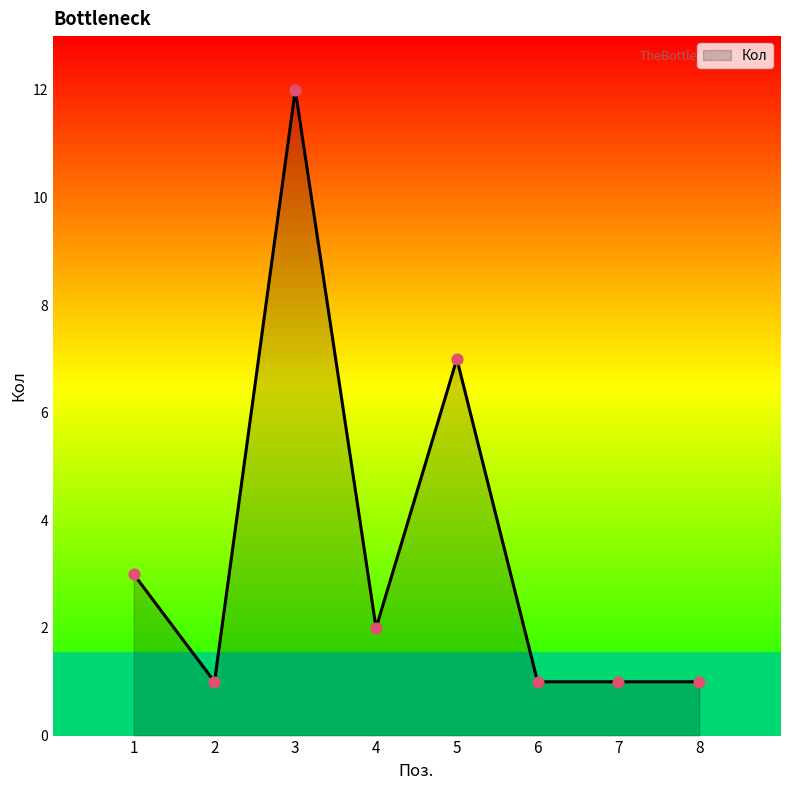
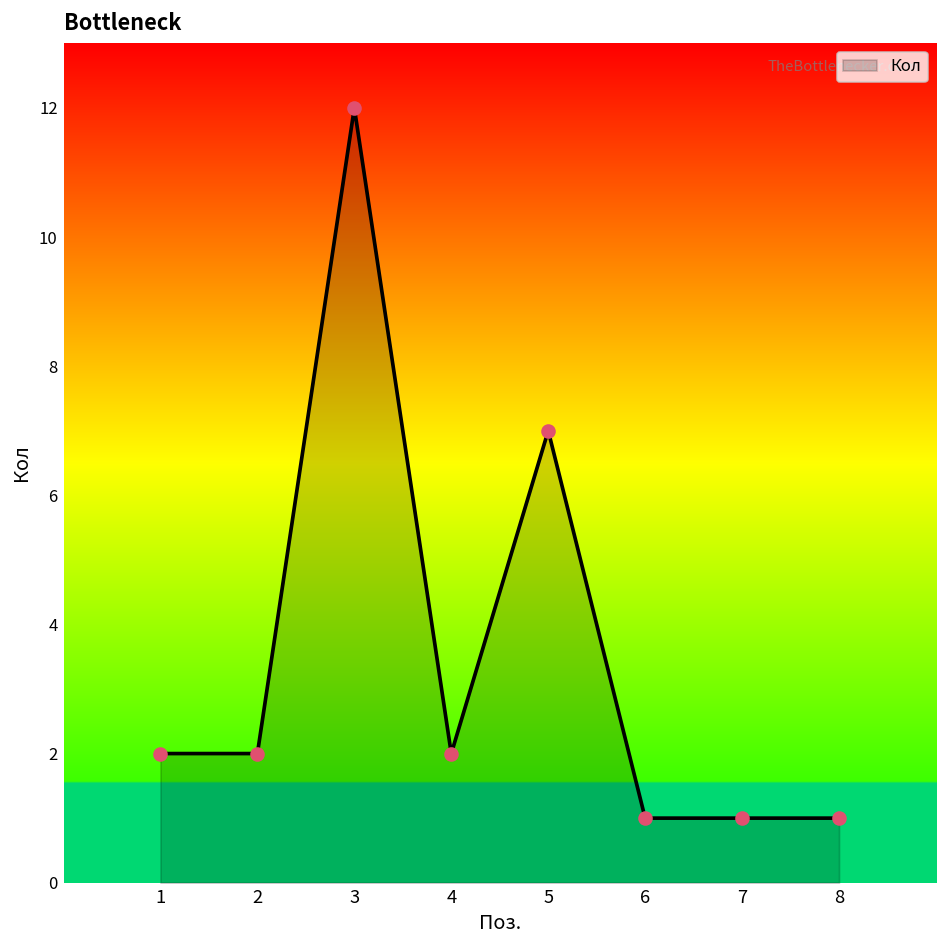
1: 3 -> 2
2: 1 -> 2
